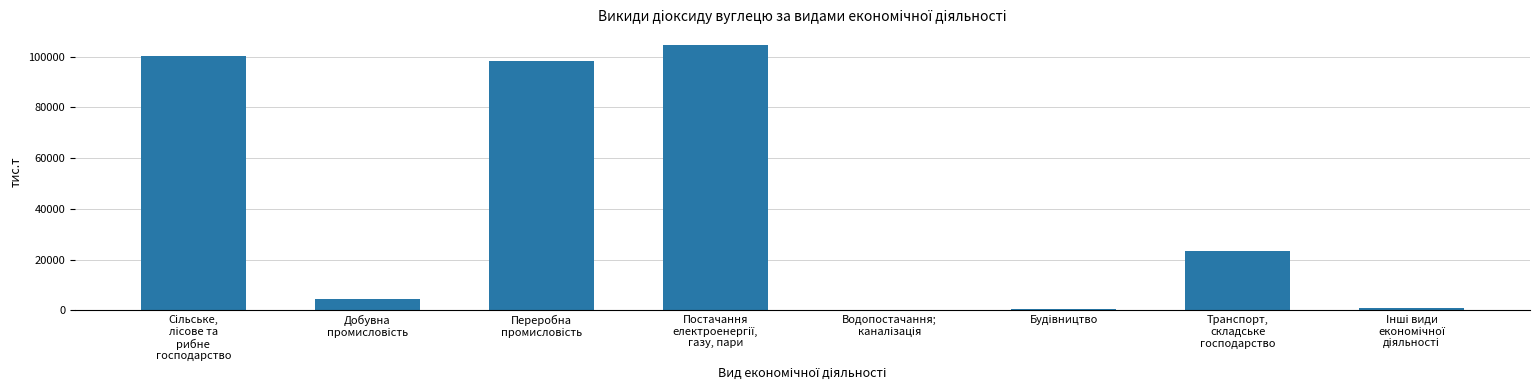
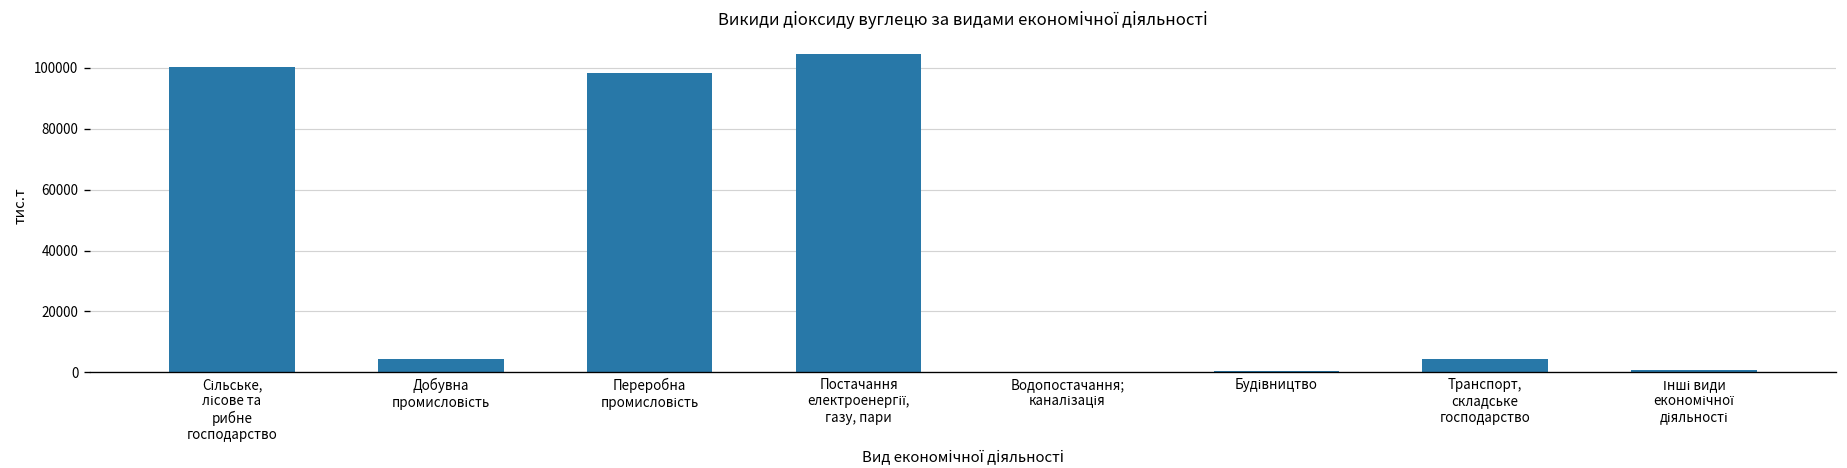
Транспорт, складське господарство: 23000 -> 4000
